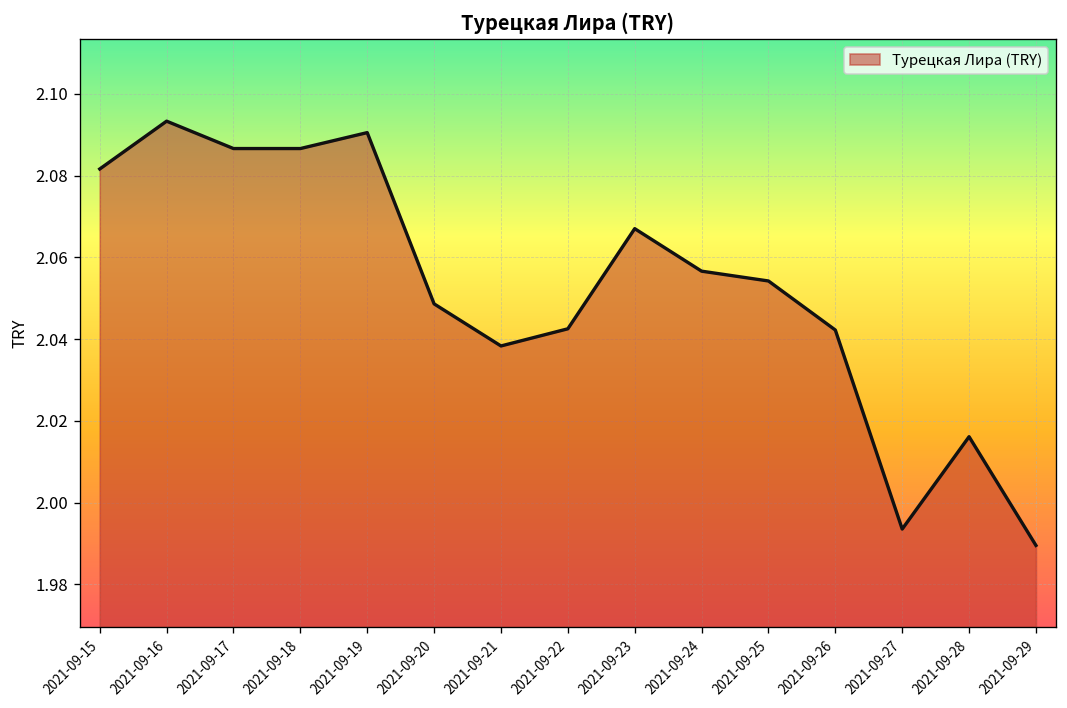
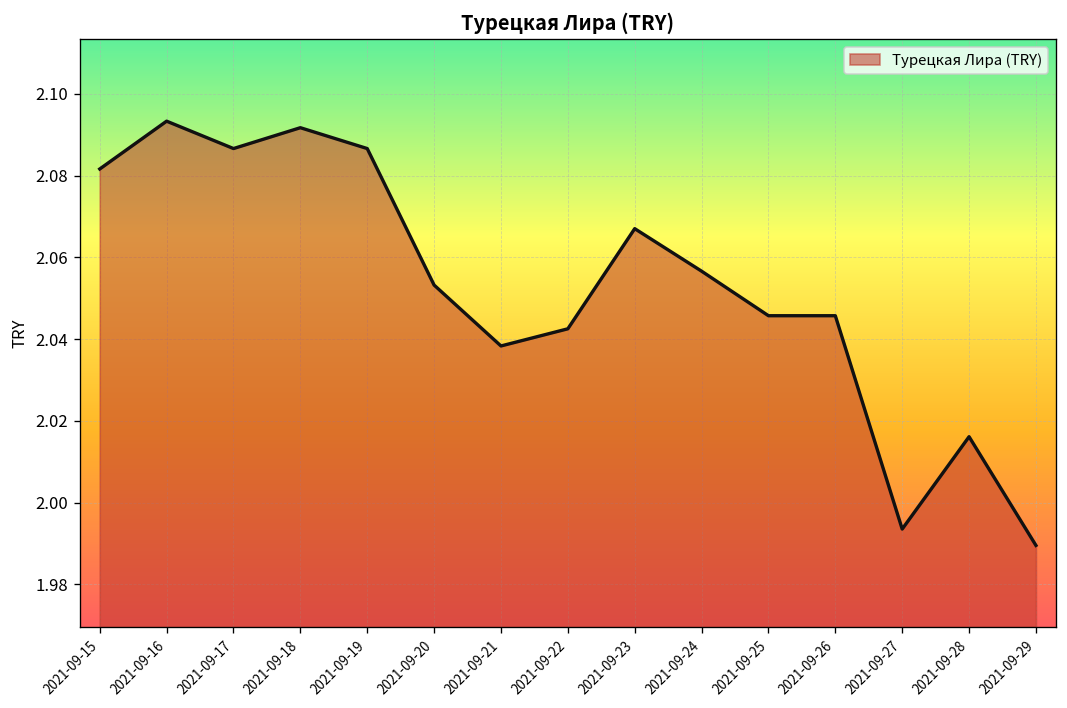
2021-09-18: 2.087 -> 2.092
2021-09-19: 2.091 -> 2.087
2021-09-20: 2.049 -> 2.053
2021-09-25: 2.054 -> 2.046
2021-09-26: 2.042 -> 2.046
